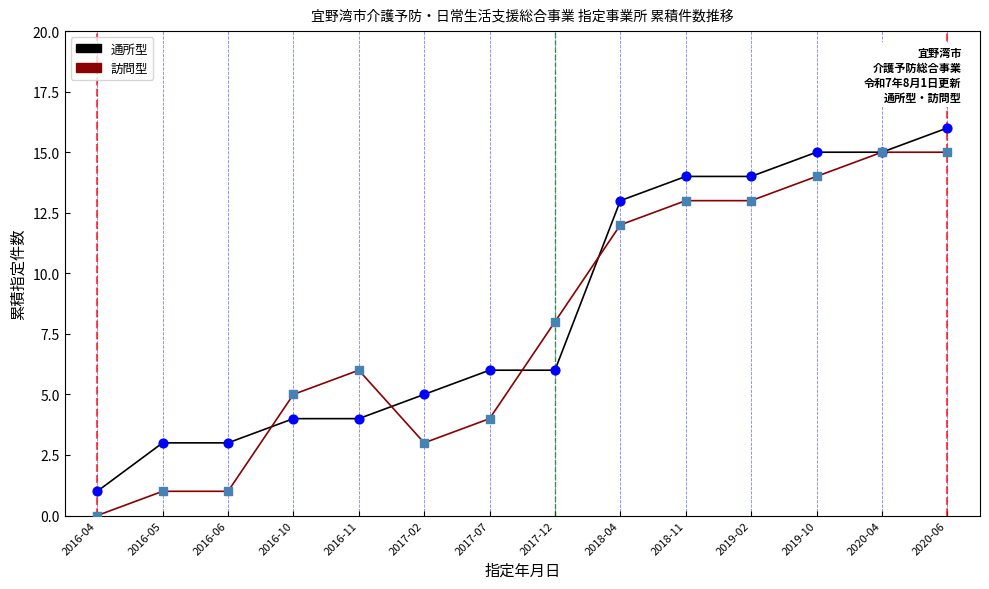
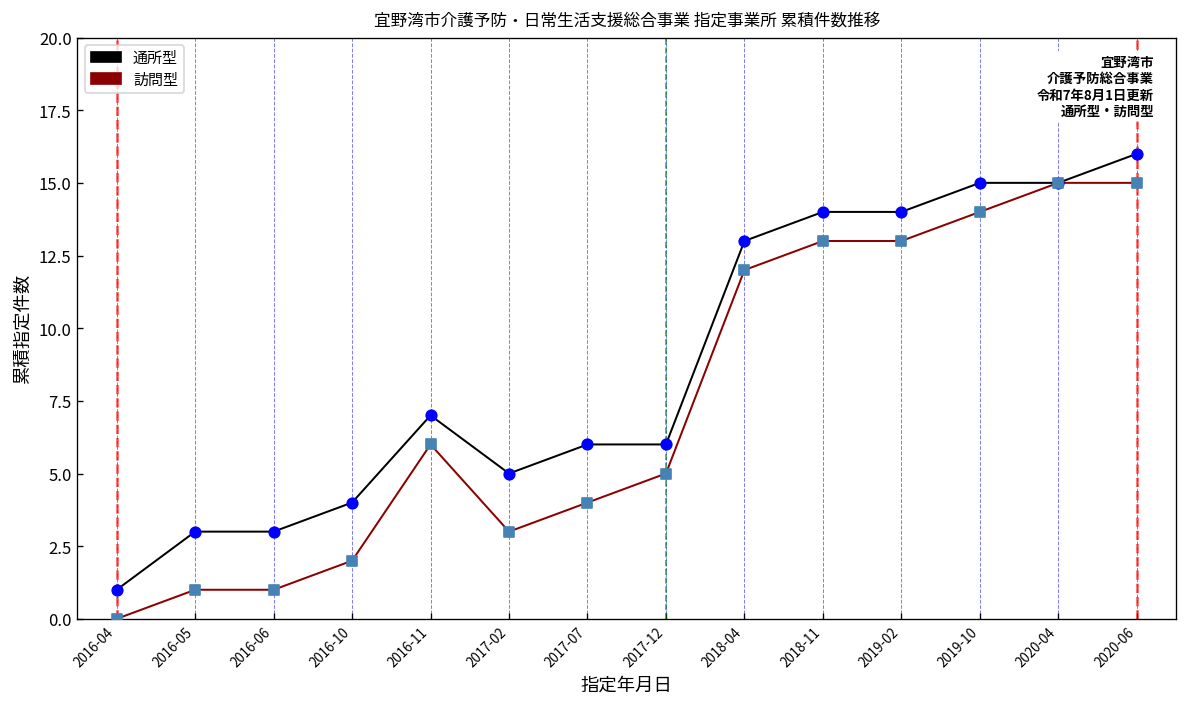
訪問型, 2016-10: 5 -> 2
通所型, 2016-11: 4 -> 7
訪問型, 2017-12: 8 -> 5
